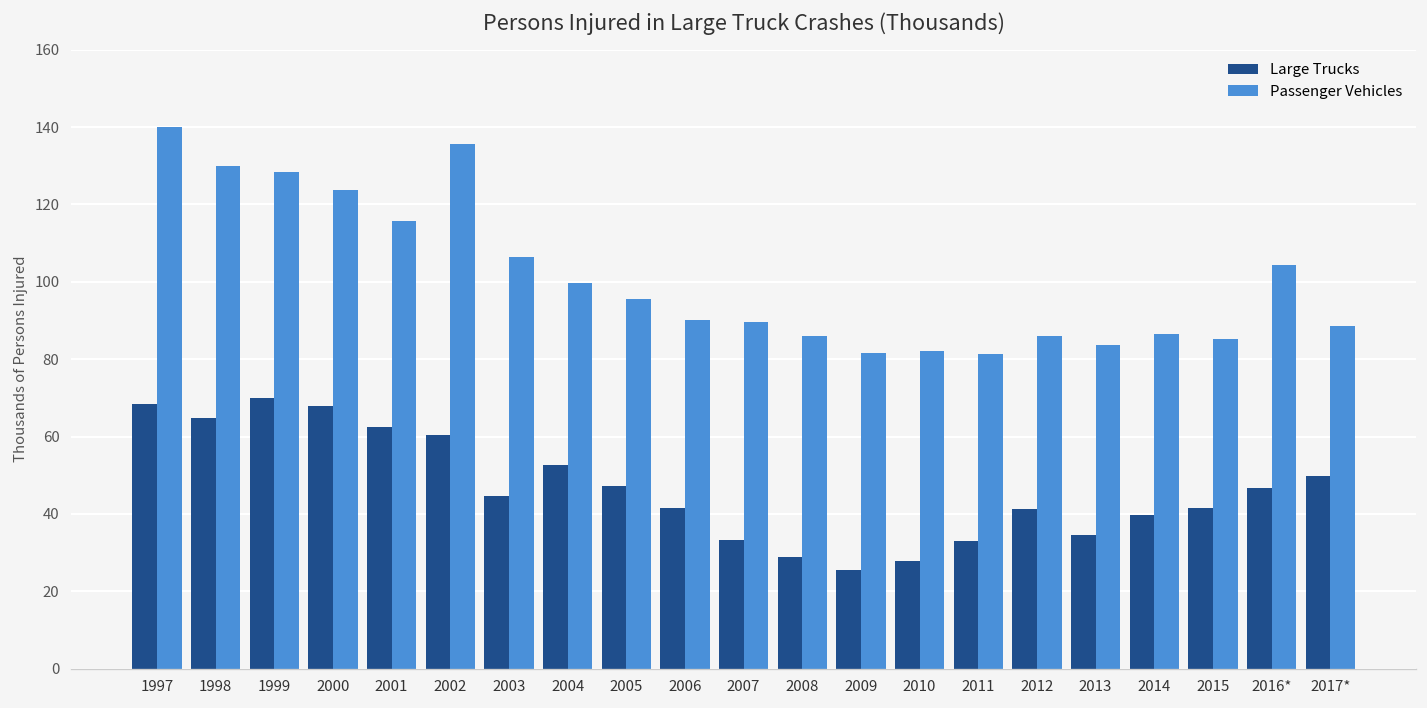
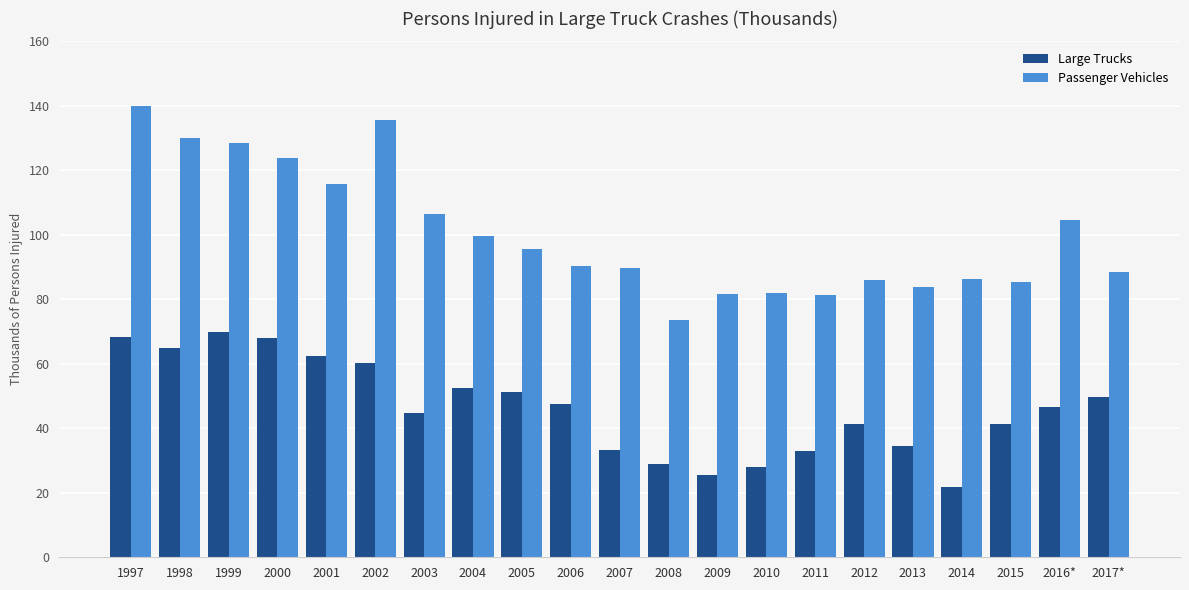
Large Trucks, 2005: 47 -> 51
Large Trucks, 2006: 42 -> 48
Passenger Vehicles, 2008: 86 -> 74
Large Trucks, 2014: 40 -> 22
